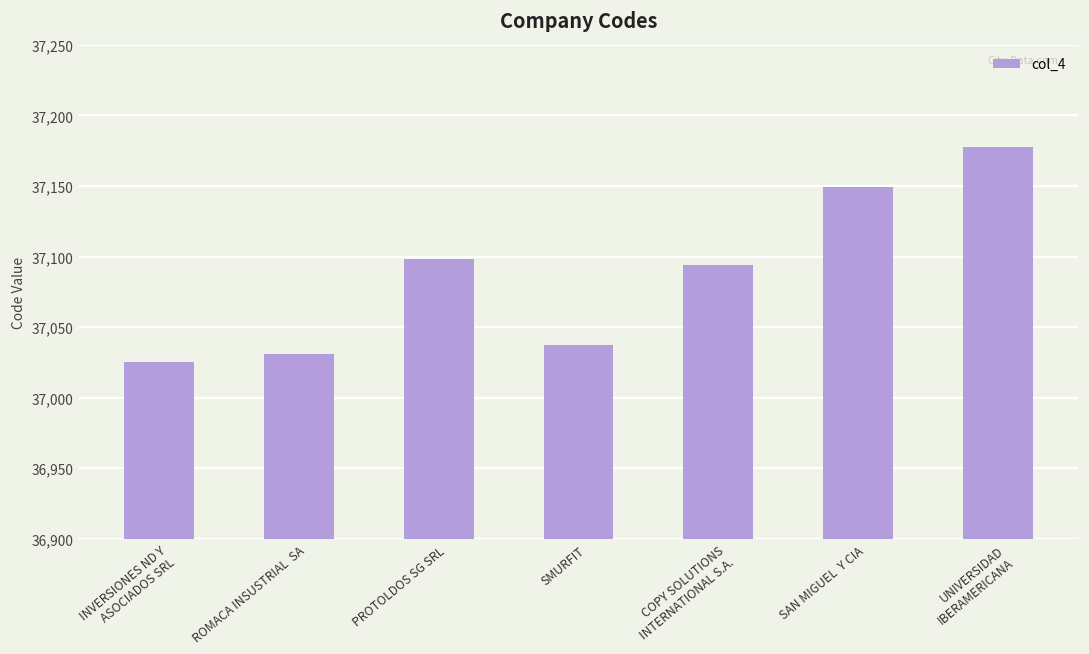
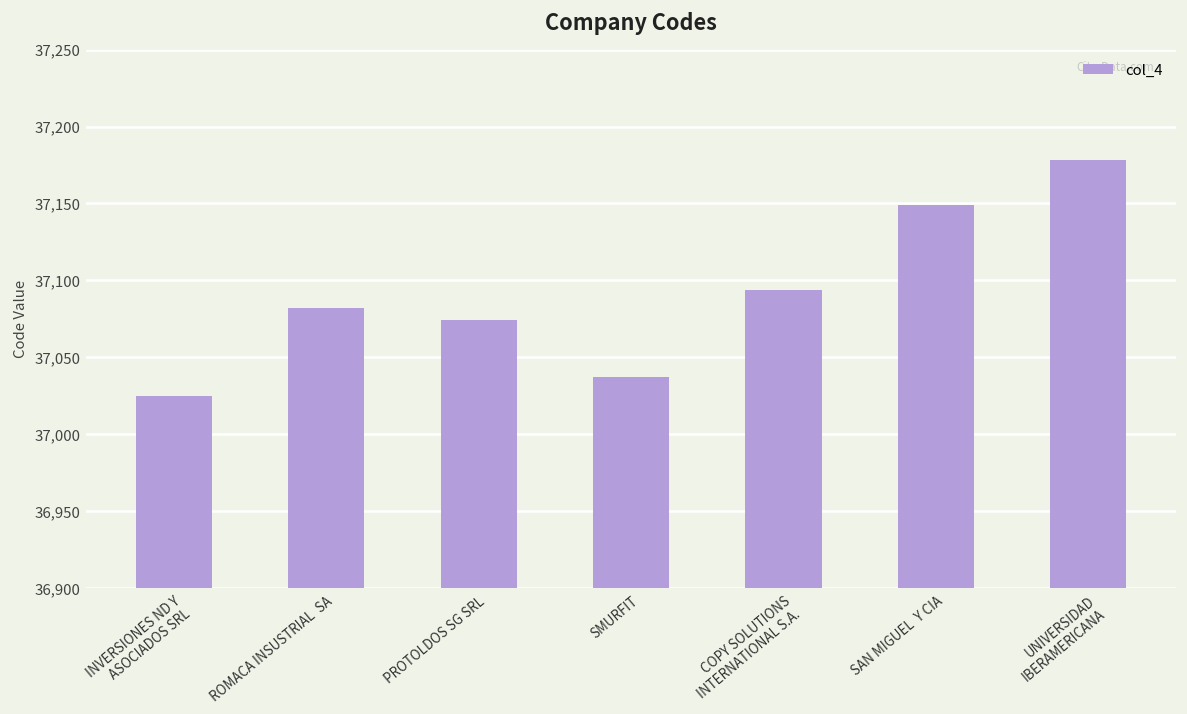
ROMACA INSUSTRIAL SA: 37,031 -> 37,082
PROTOLDOS SG SRL: 37,098 -> 37,074
